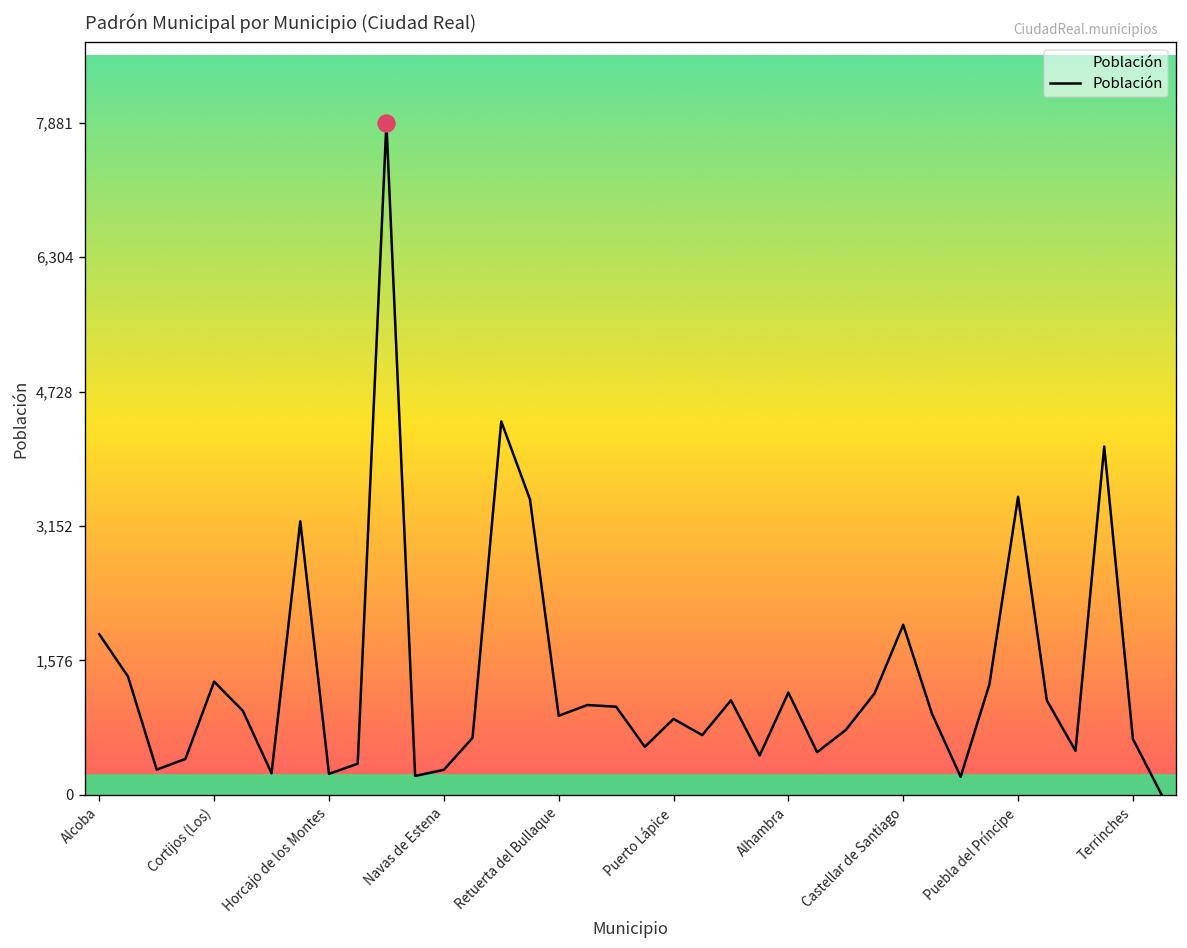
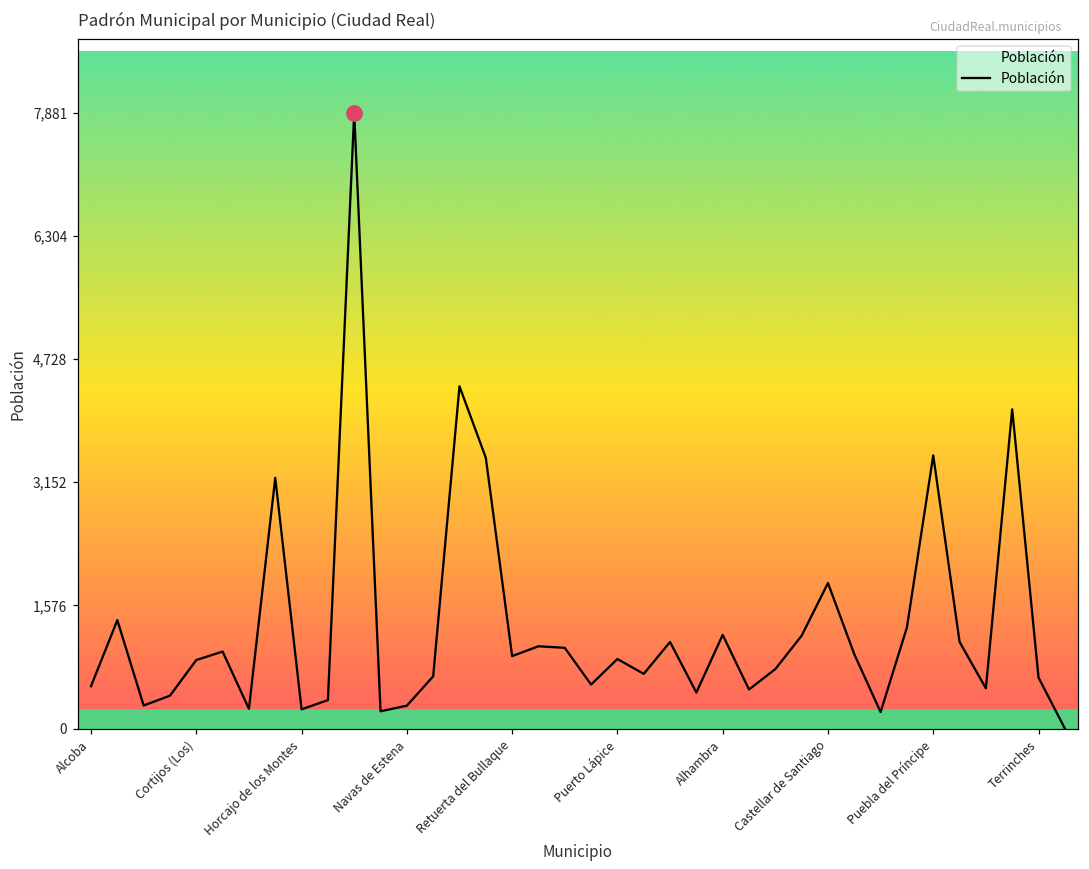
Población, Alcoba: 1,900 -> 500
Población, Cortijos (Los): 1,300 -> 900
Población, Castellar de Santiago: 2,000 -> 1,900
